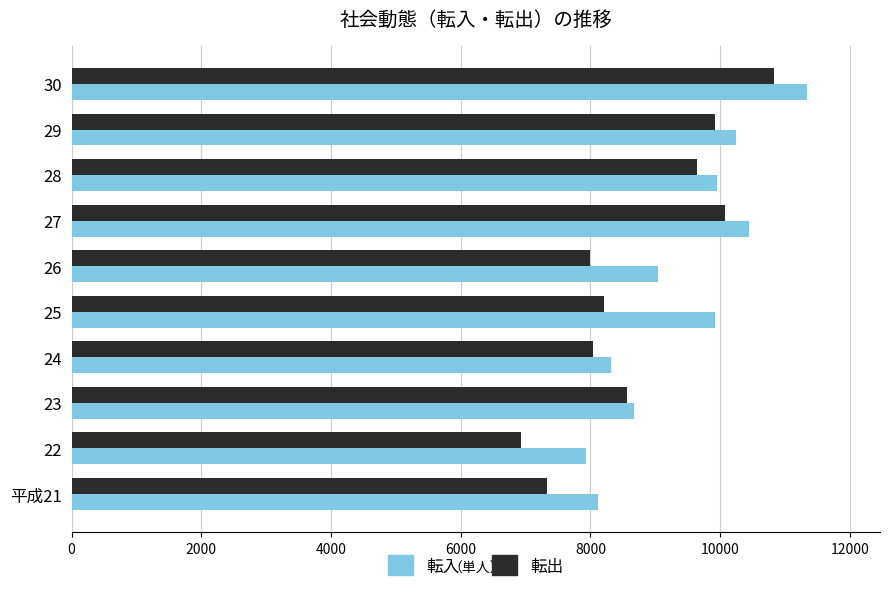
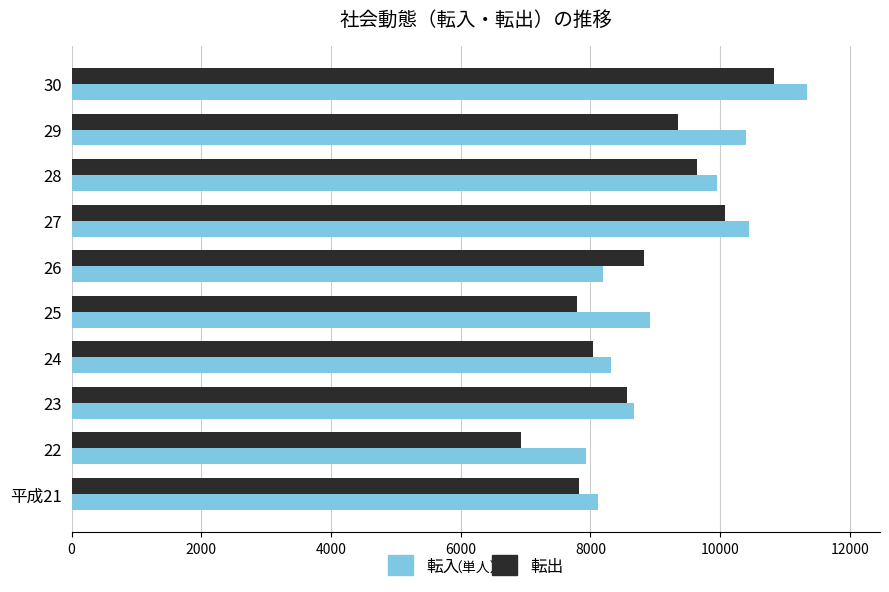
転出, 29: 9900 -> 9400
転入, 29: 10300 -> 10400
転出, 26: 8000 -> 8800
転入, 26: 9000 -> 8200
転出, 25: 8200 -> 7800
転入, 25: 9900 -> 8900
転出, 平成21: 7300 -> 7800
